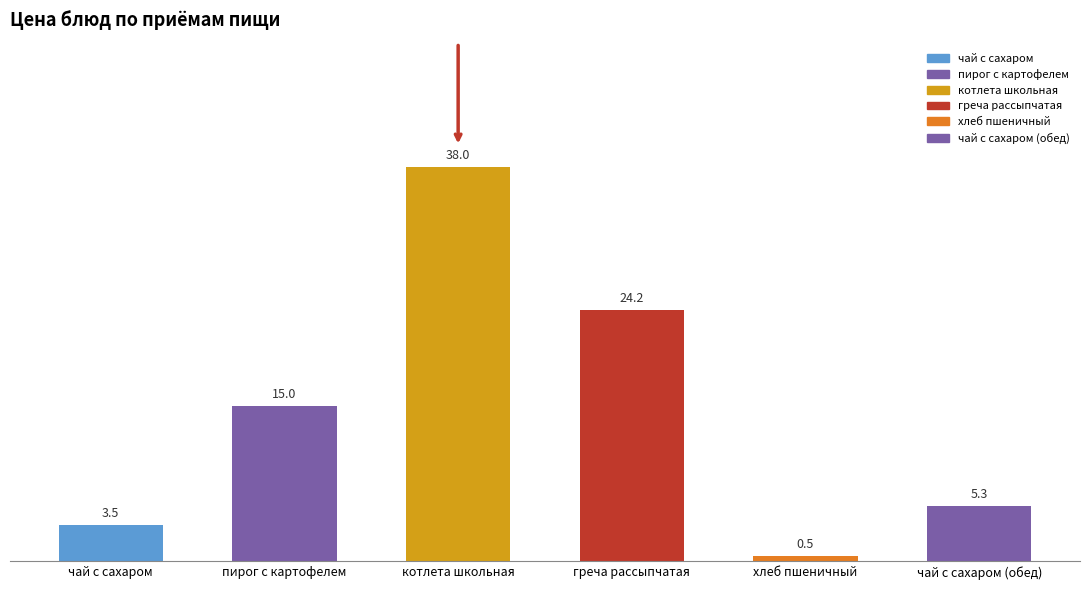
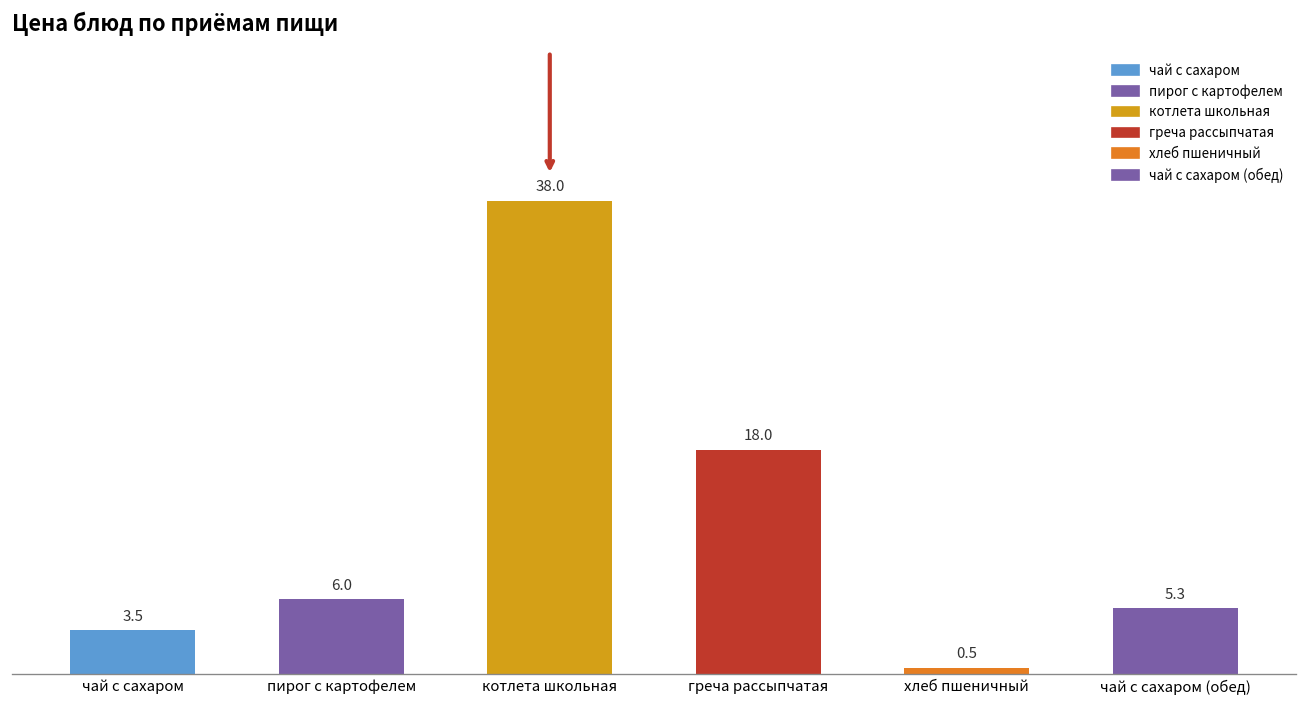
пирог с картофелем: 15.0 -> 6.0
греча рассыпчатая: 24.2 -> 18.0
